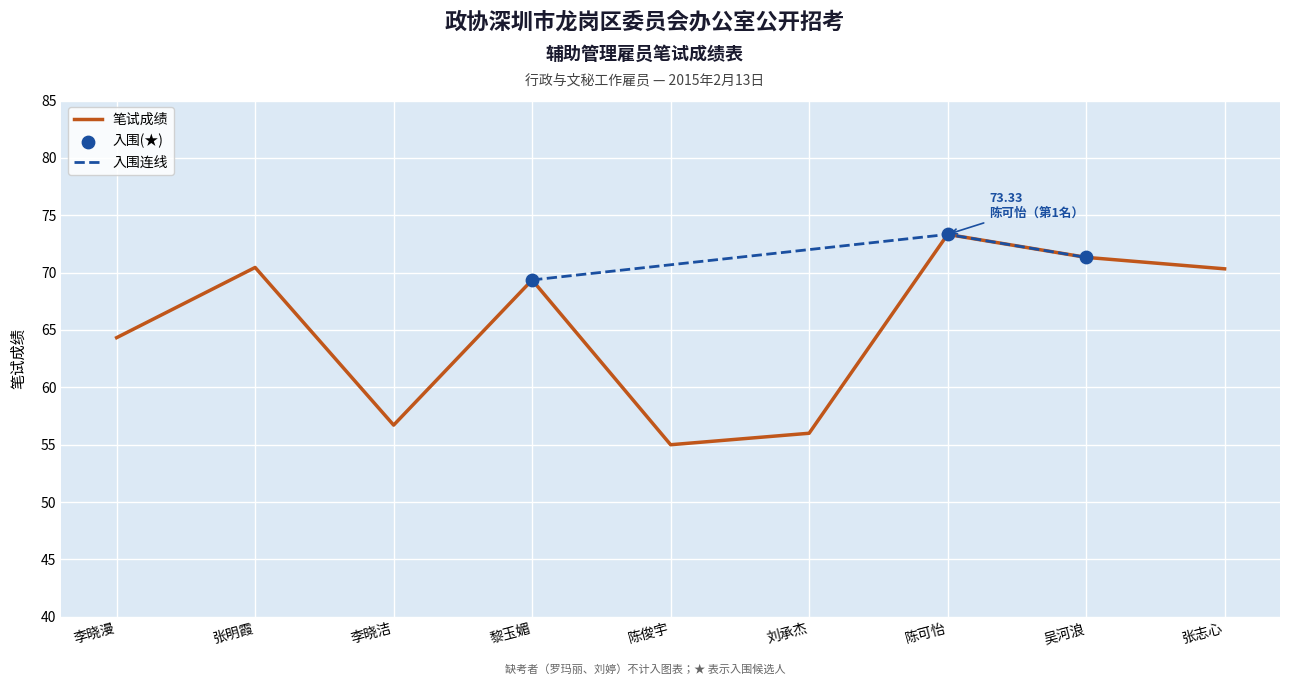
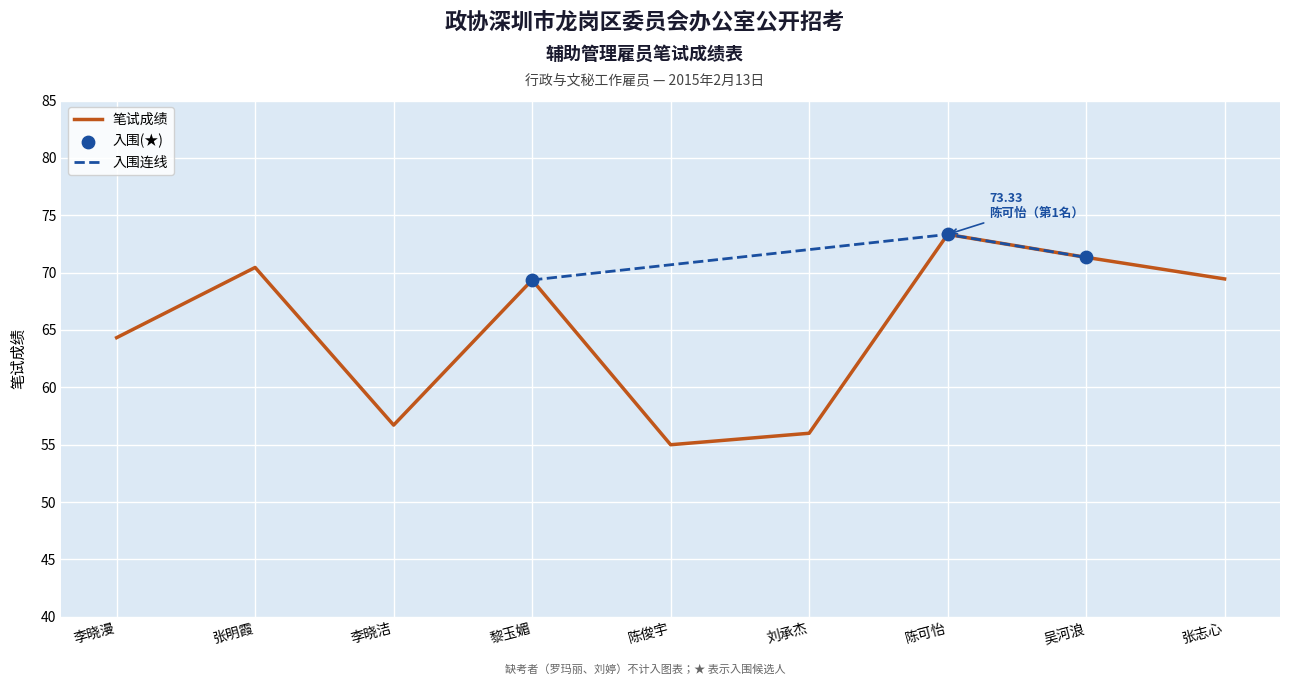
笔试成绩, 张志心: 70.3 -> 69.5
